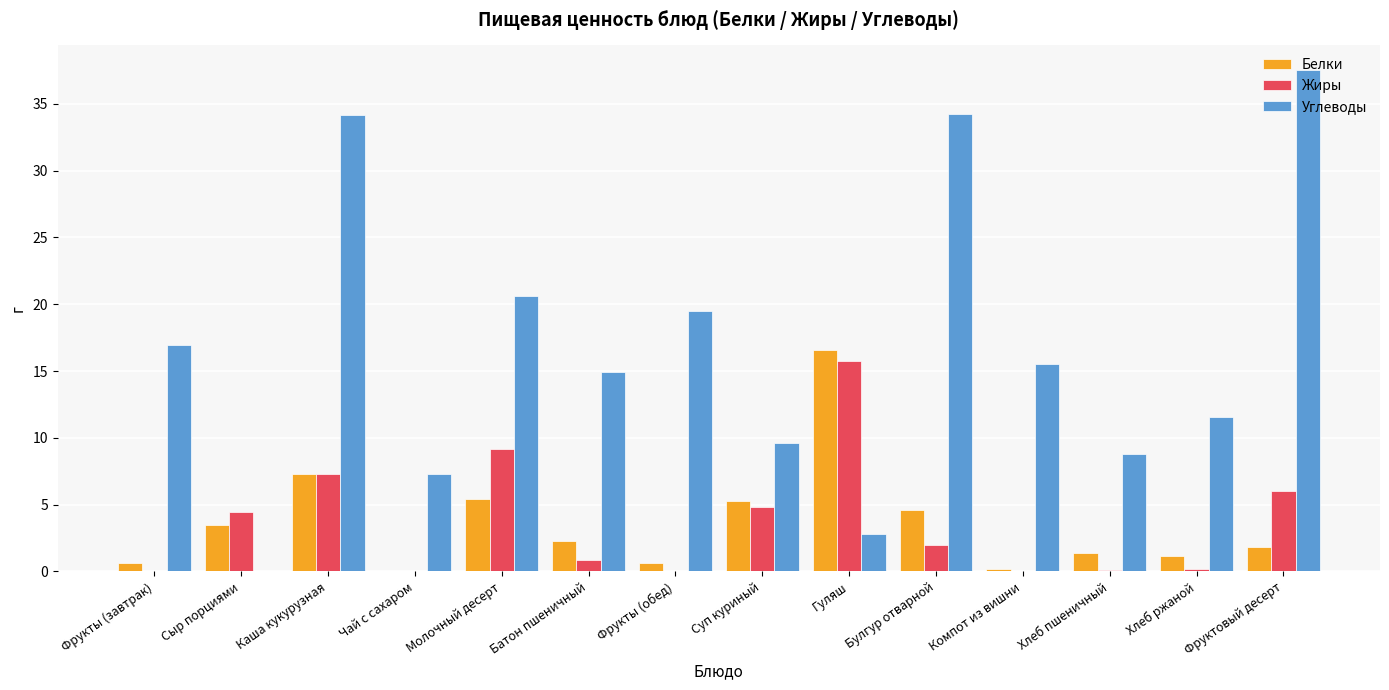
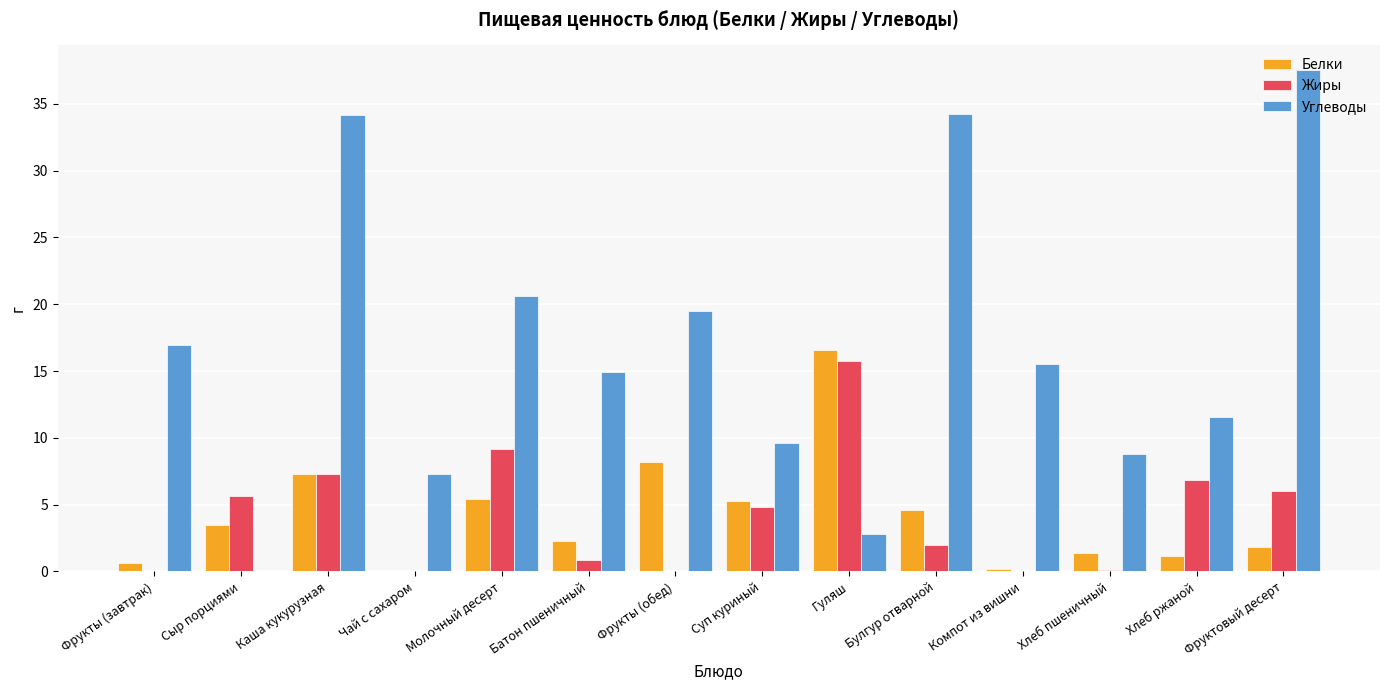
Жиры, Сыр порциями: 4.4 -> 5.7
Белки, Фрукты (обед): 0.6 -> 8.2
Жиры, Хлеб ржаной: 0.2 -> 6.9
